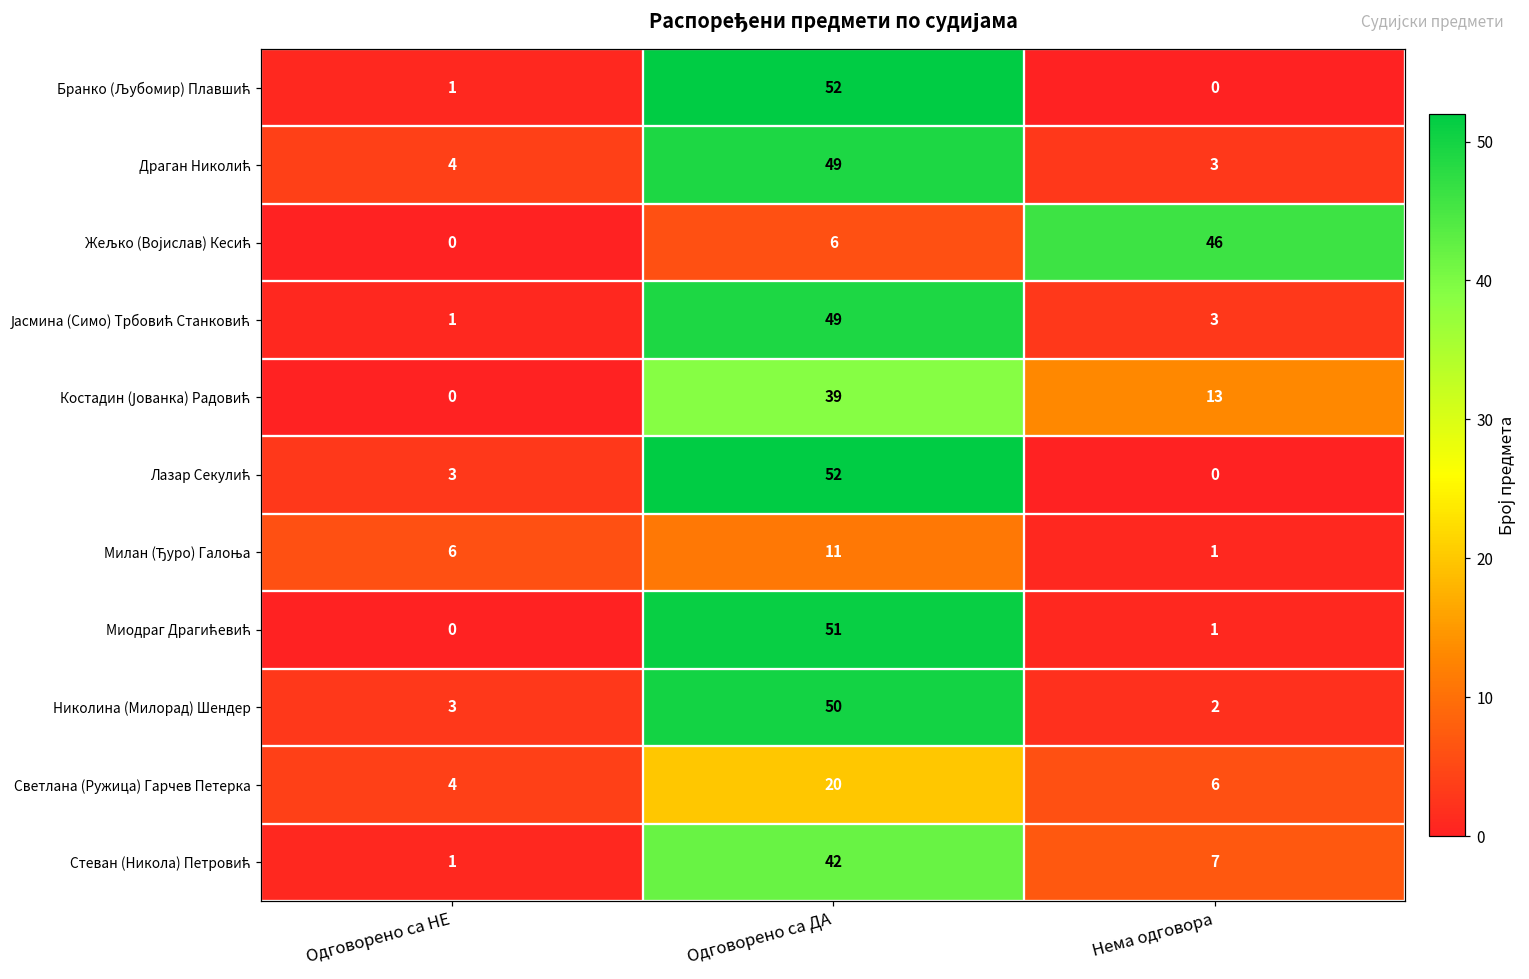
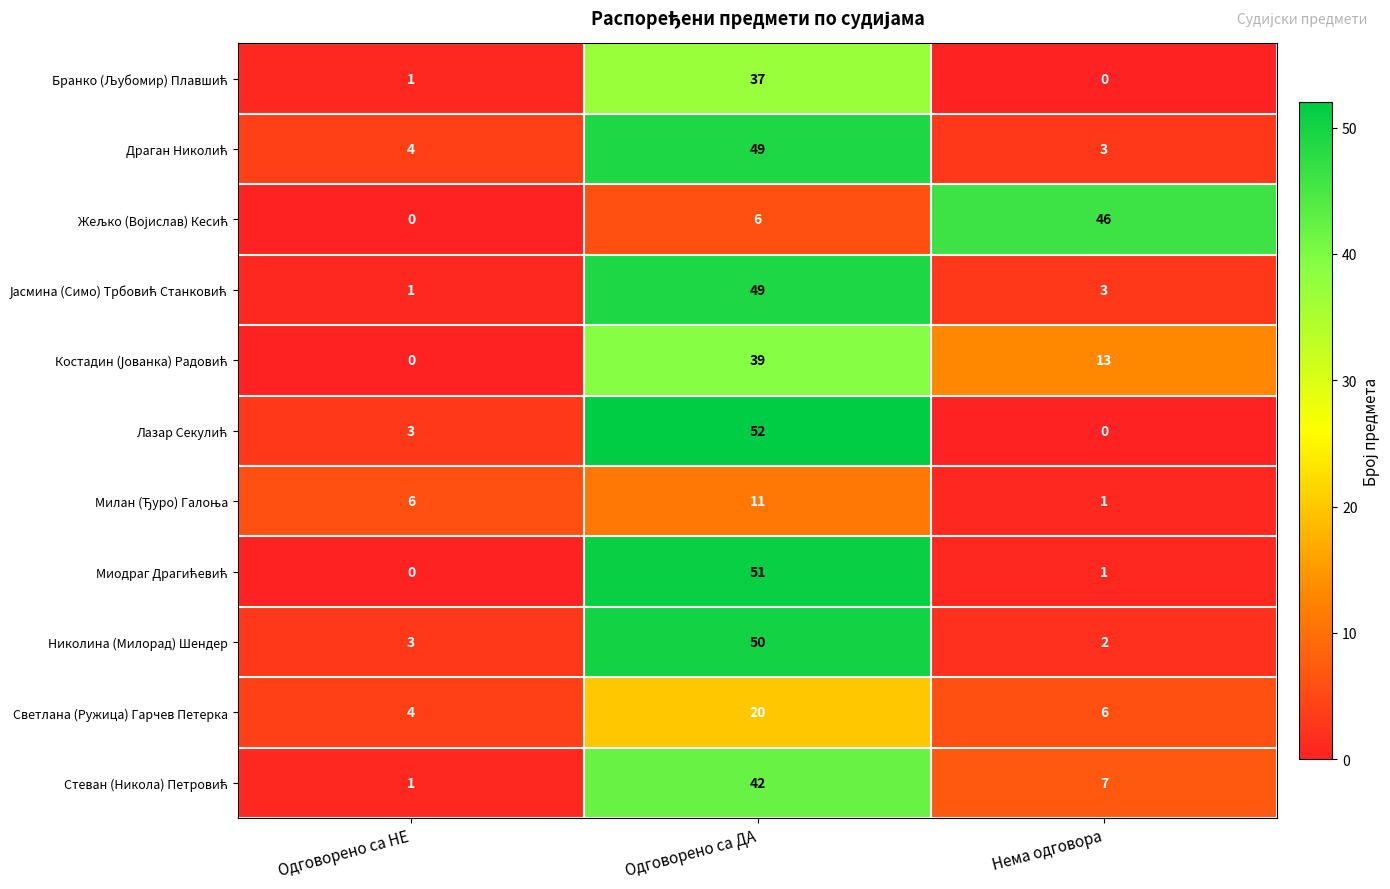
Бранко (Љубомир) Плавшић, Одговорено са ДА: 52 -> 37
